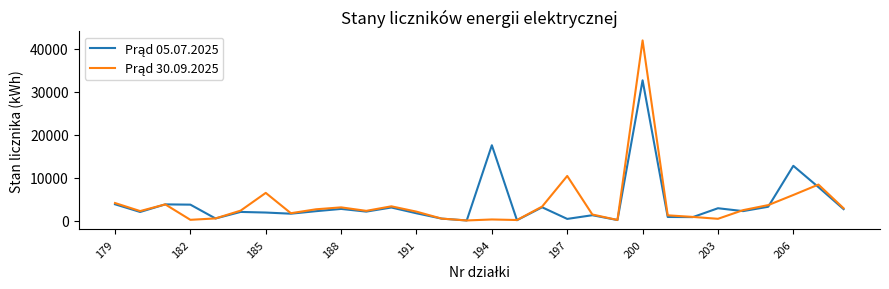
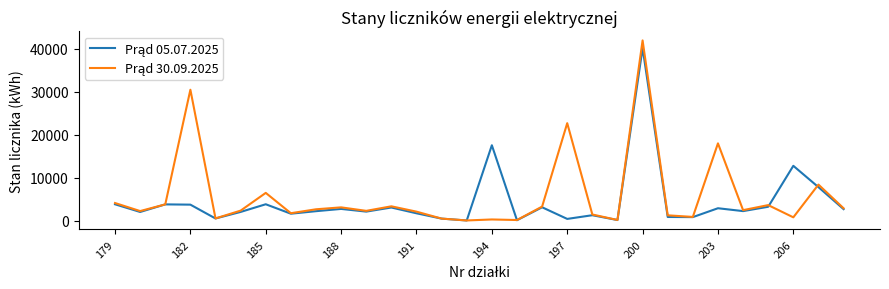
Prąd 30.09.2025, 182: 0 -> 31000
Prąd 05.07.2025, 185: 2000 -> 4000
Prąd 30.09.2025, 197: 10000 -> 23000
Prąd 05.07.2025, 200: 33000 -> 40000
Prąd 30.09.2025, 203: 0 -> 18000
Prąd 30.09.2025, 206: 6000 -> 1000
